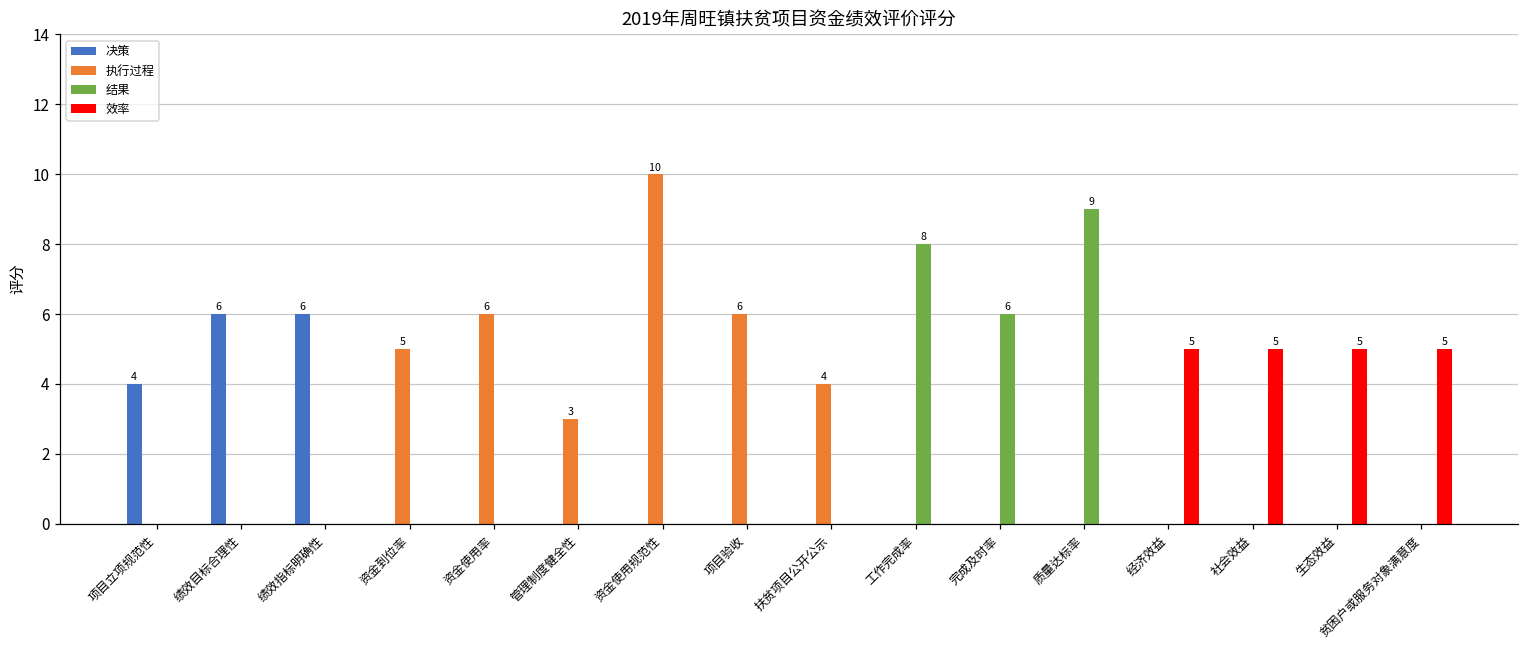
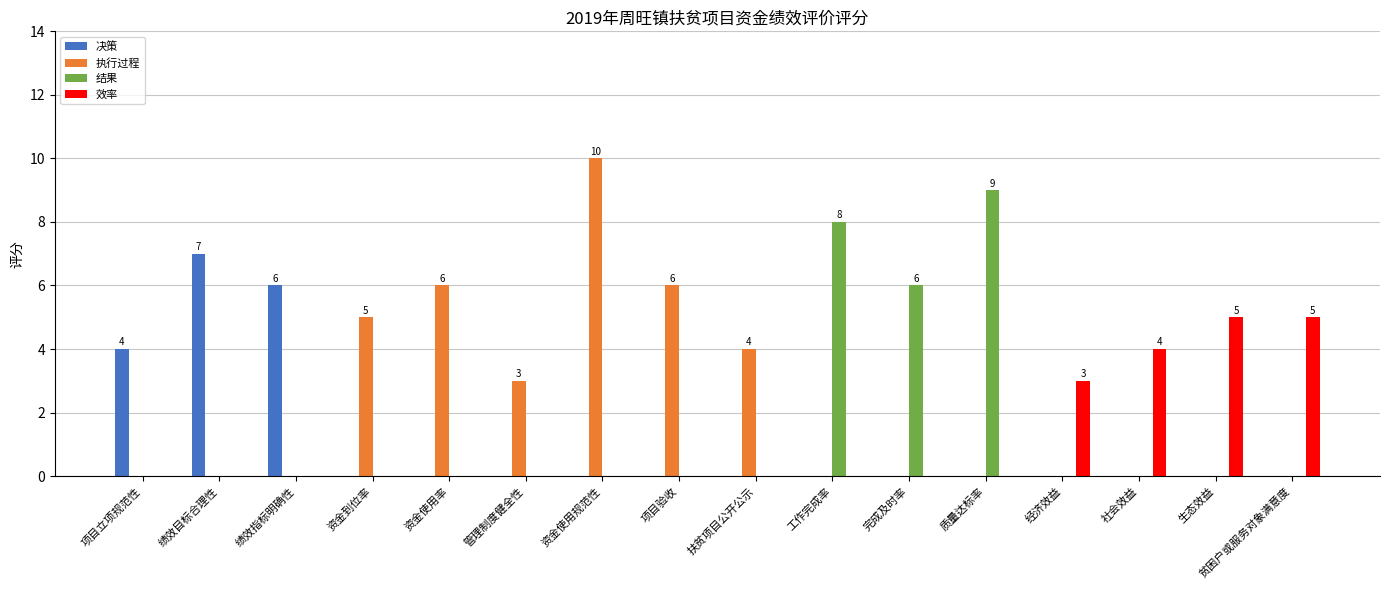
决策, 绩效目标合理性: 6 -> 7
效率, 经济效益: 5 -> 3
效率, 社会效益: 5 -> 4
